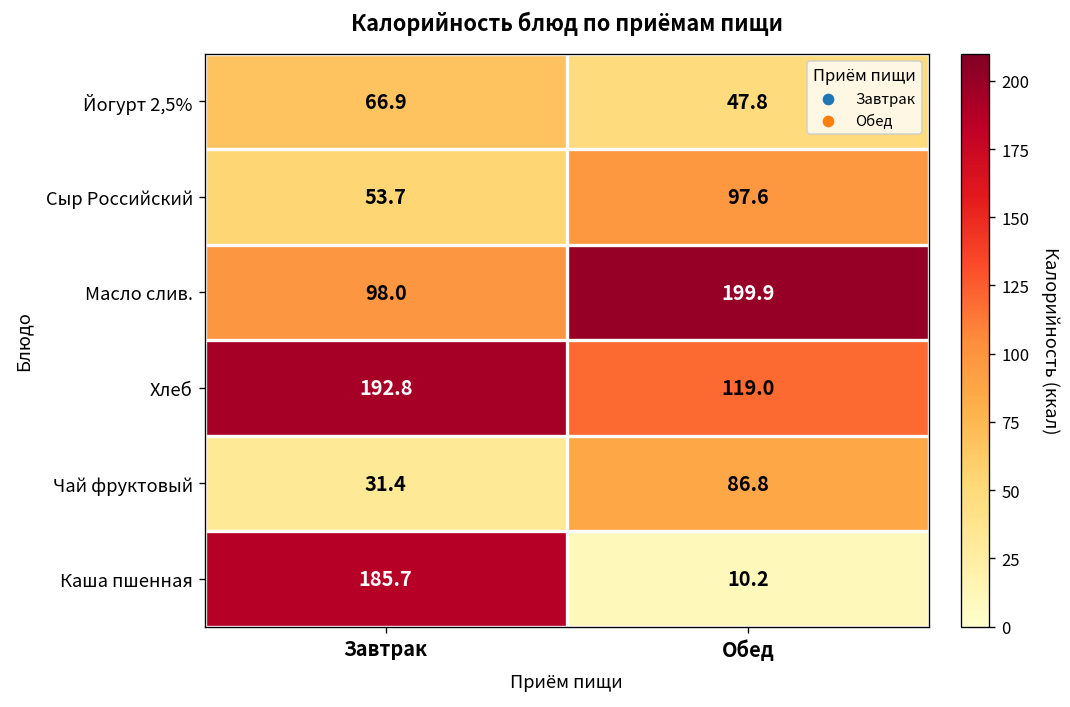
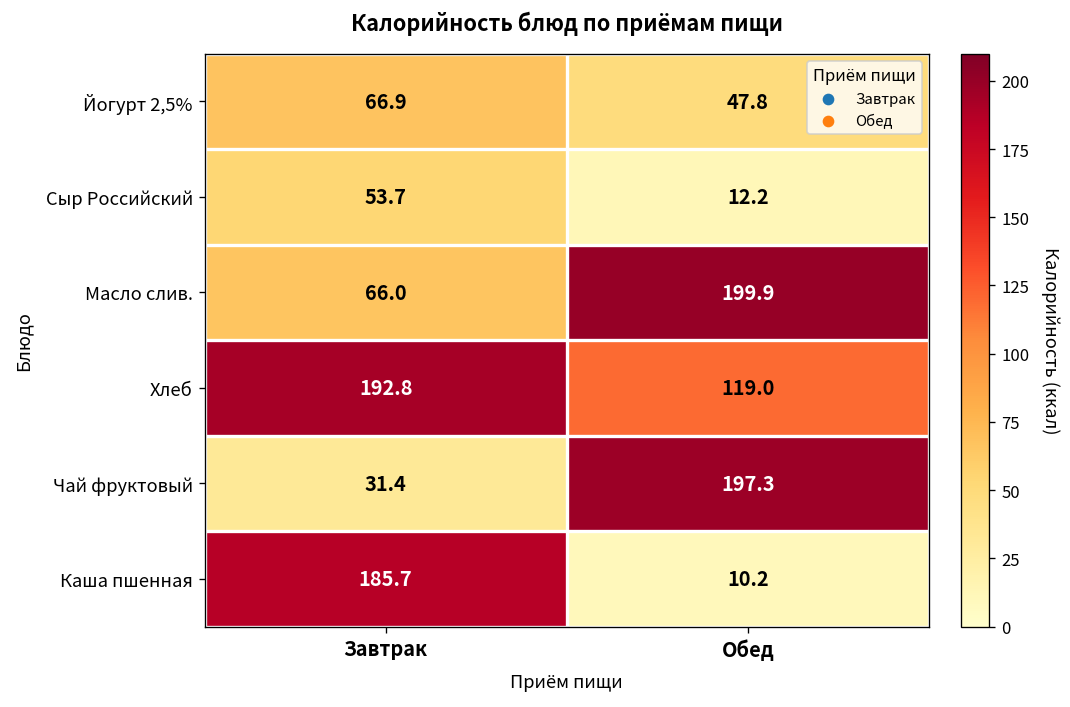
Сыр Российский, Обед: 97.6 -> 12.2
Масло слив., Завтрак: 98.0 -> 66.0
Чай фруктовый, Обед: 86.8 -> 197.3
